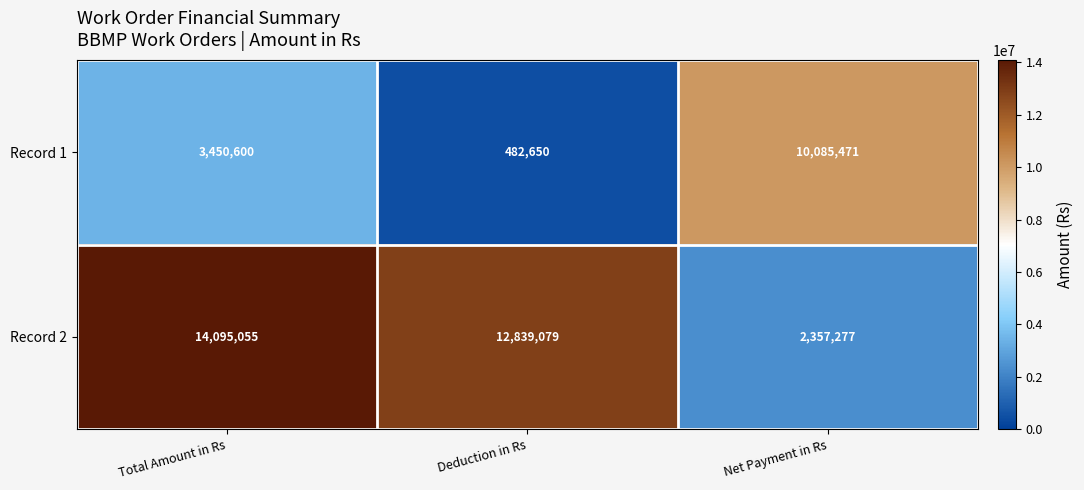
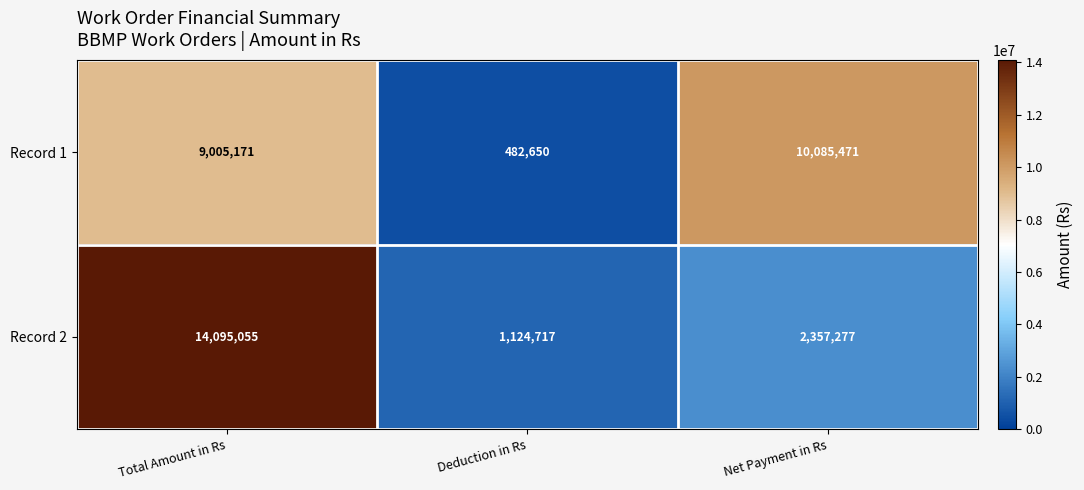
Record 1, Total Amount in Rs: 3,450,600 -> 9,005,171
Record 2, Deduction in Rs: 12,839,079 -> 1,124,717
